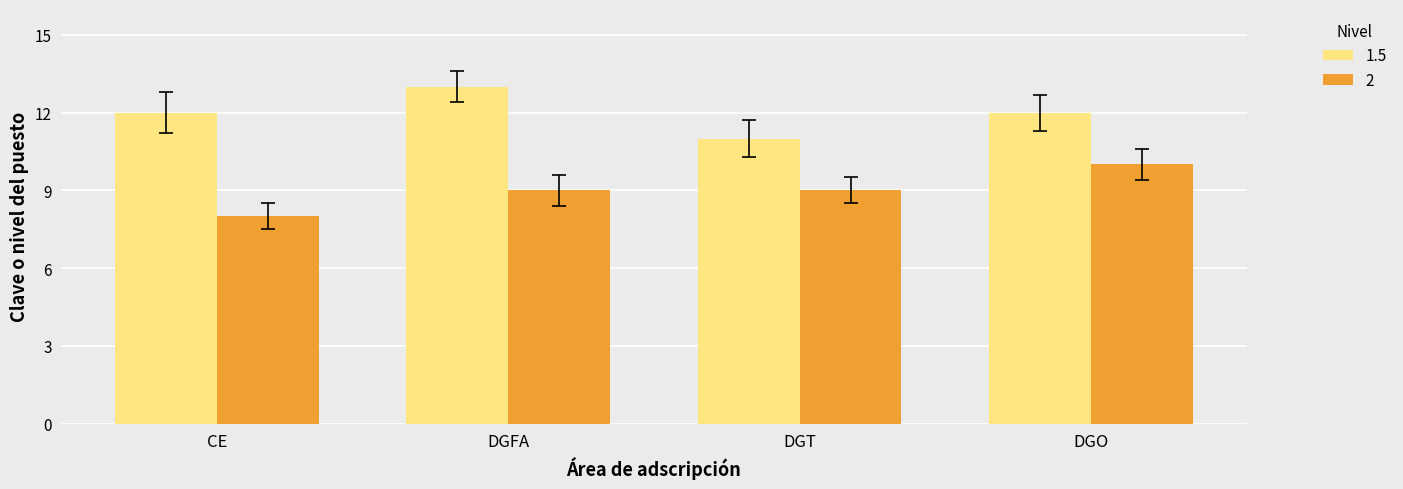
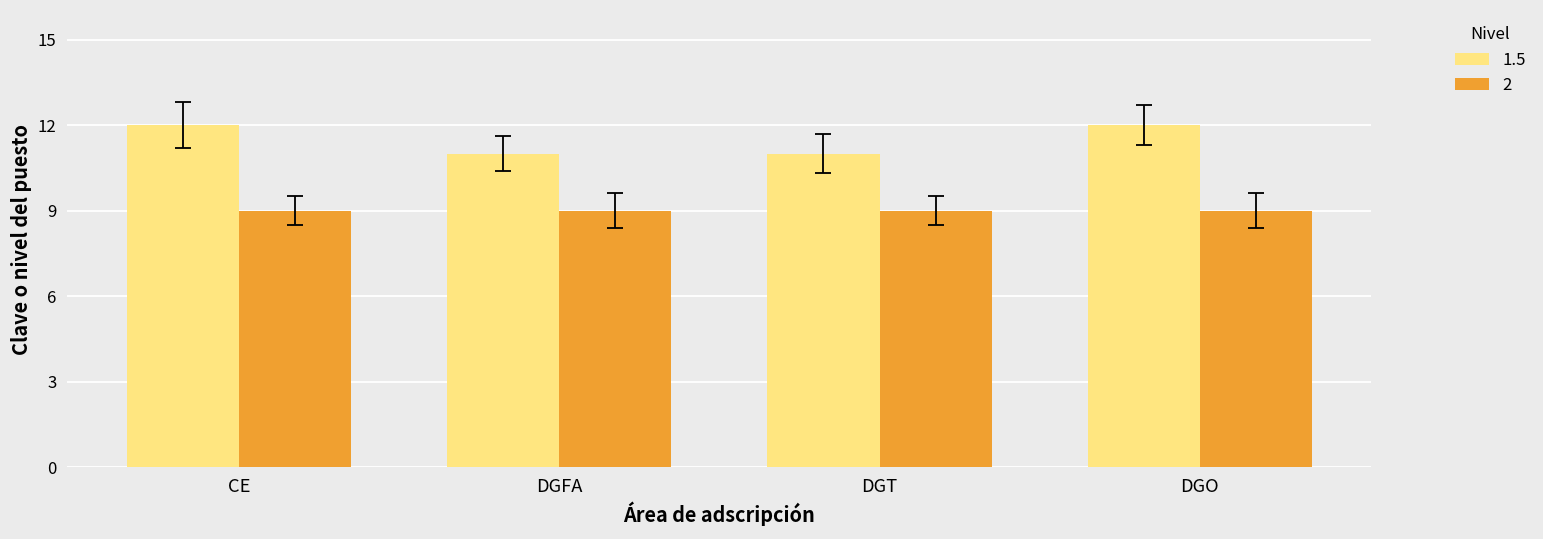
2, CE: 8 -> 9
1.5, DGFA: 13 -> 11
2, DGO: 10 -> 9
